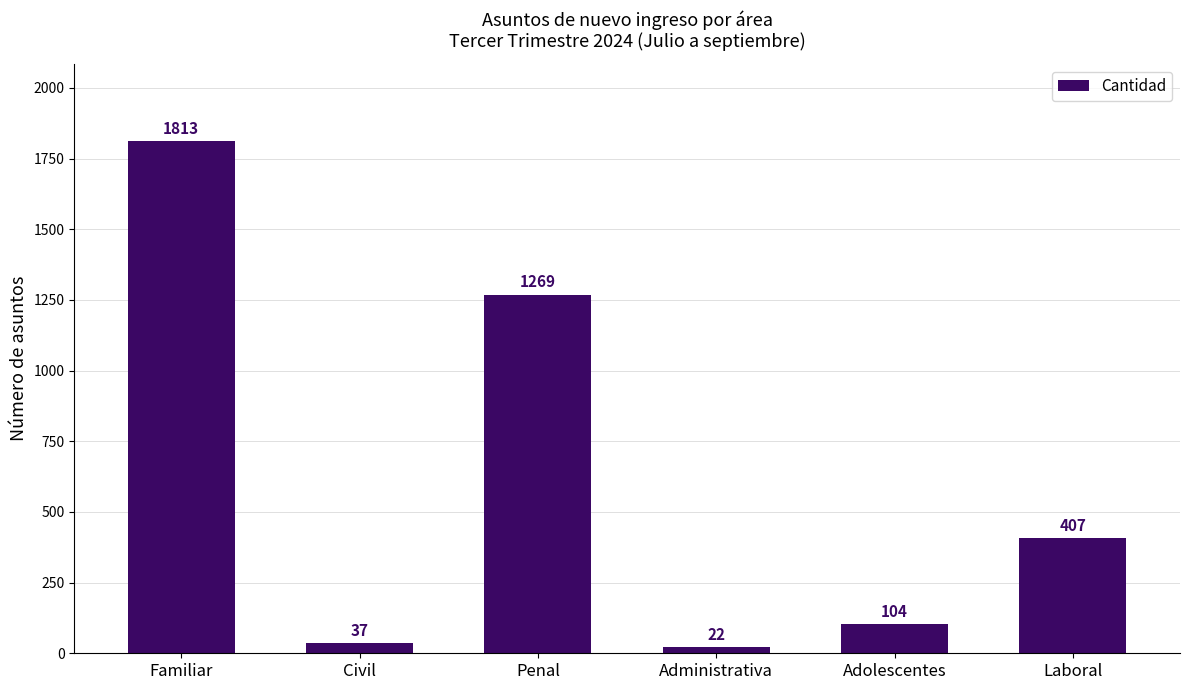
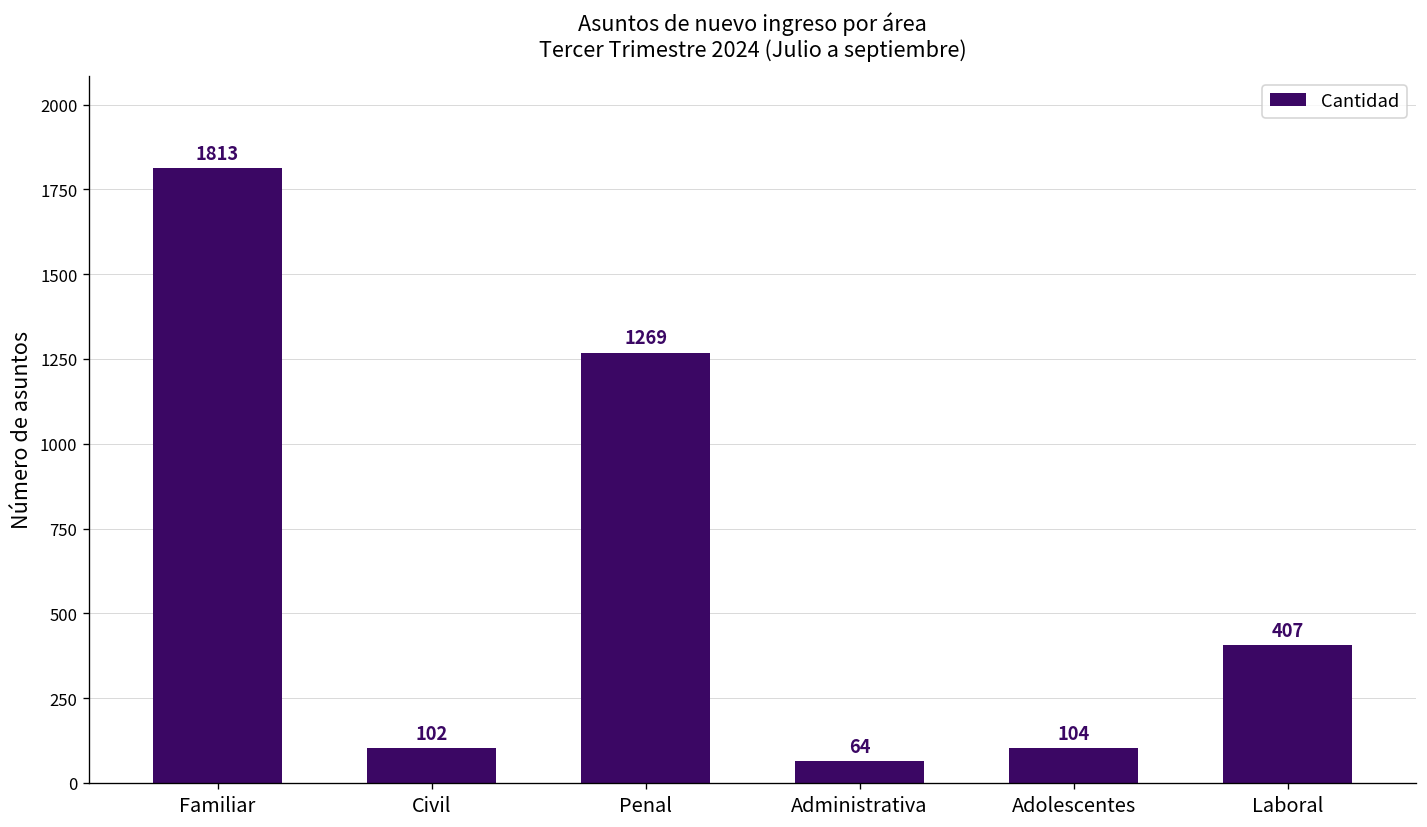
Civil: 37 -> 102
Administrativa: 22 -> 64
